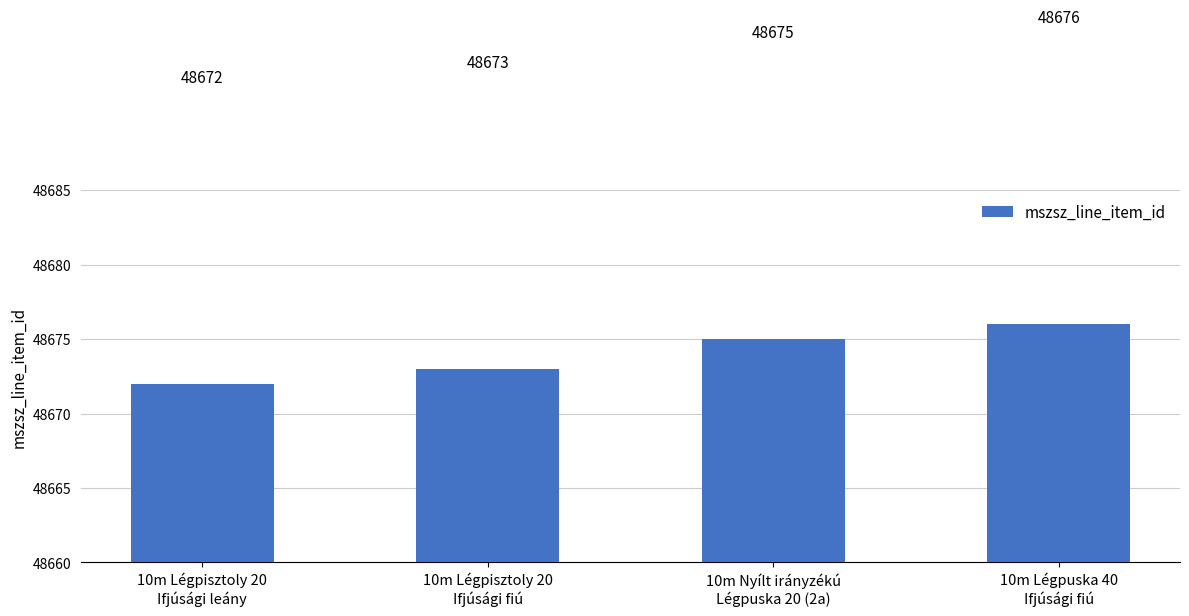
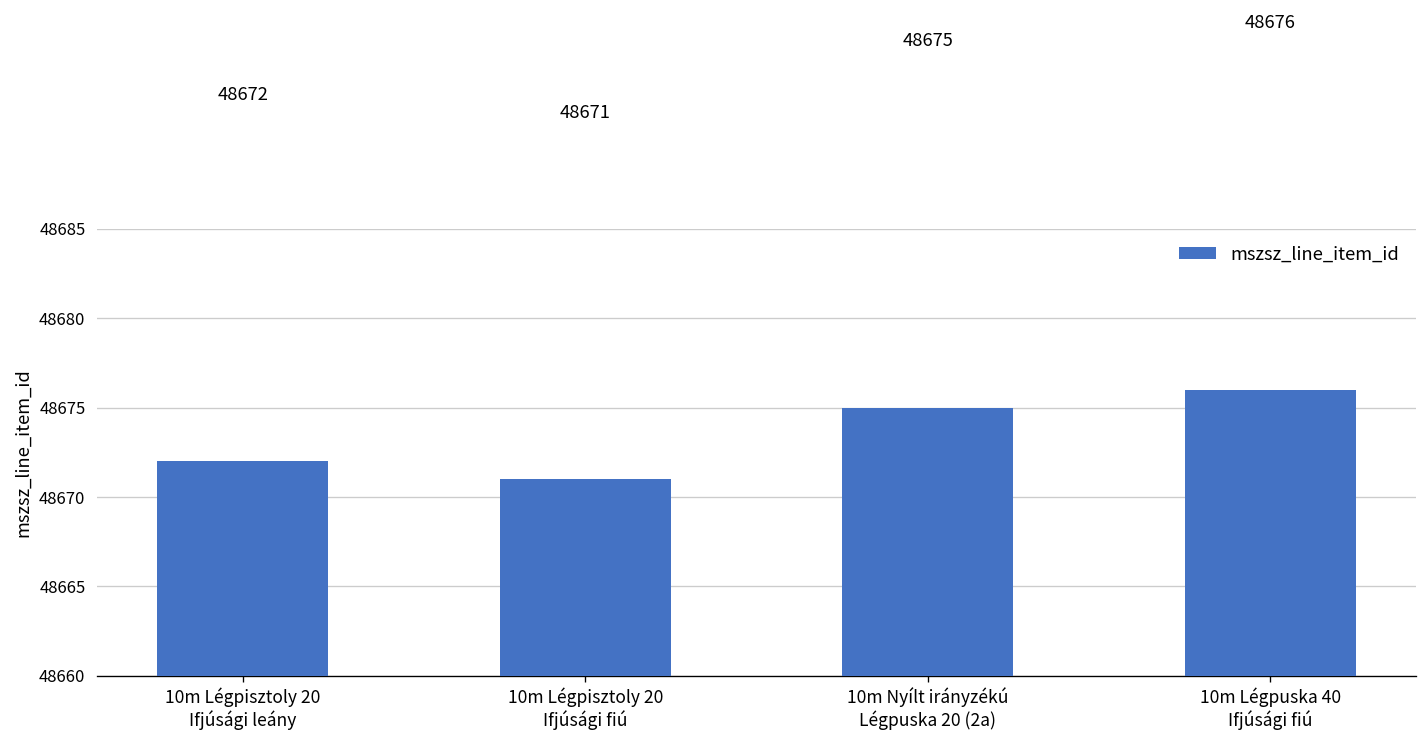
10m Légpisztoly 20 Ifjúsági fiú: 48673 -> 48671
